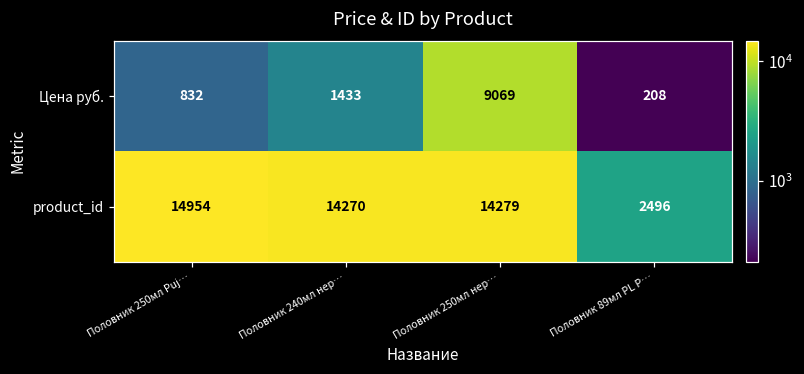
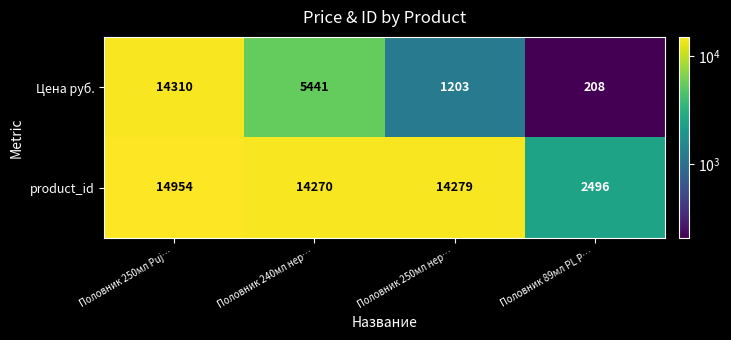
Цена руб., Половник 250мл Puj…: 832 -> 14310
Цена руб., Половник 240мл нер…: 1433 -> 5441
Цена руб., Половник 250мл нер…: 9069 -> 1203
